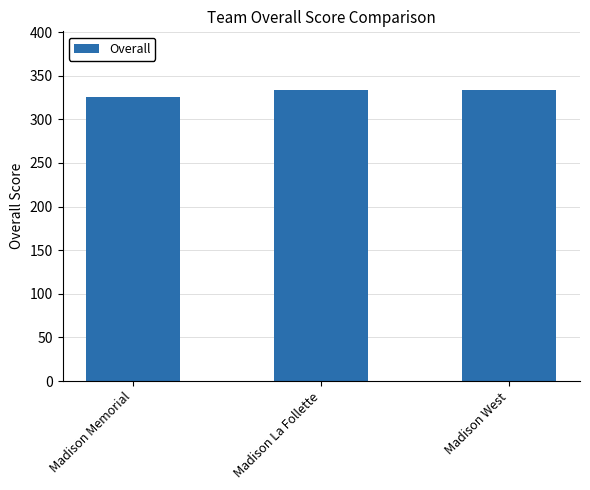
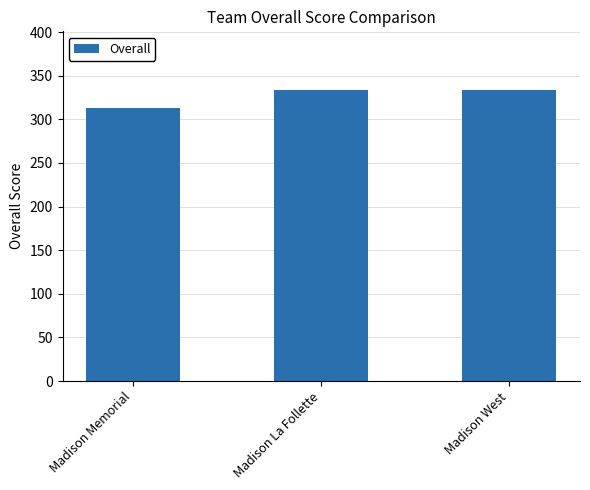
Madison Memorial: 330 -> 310
